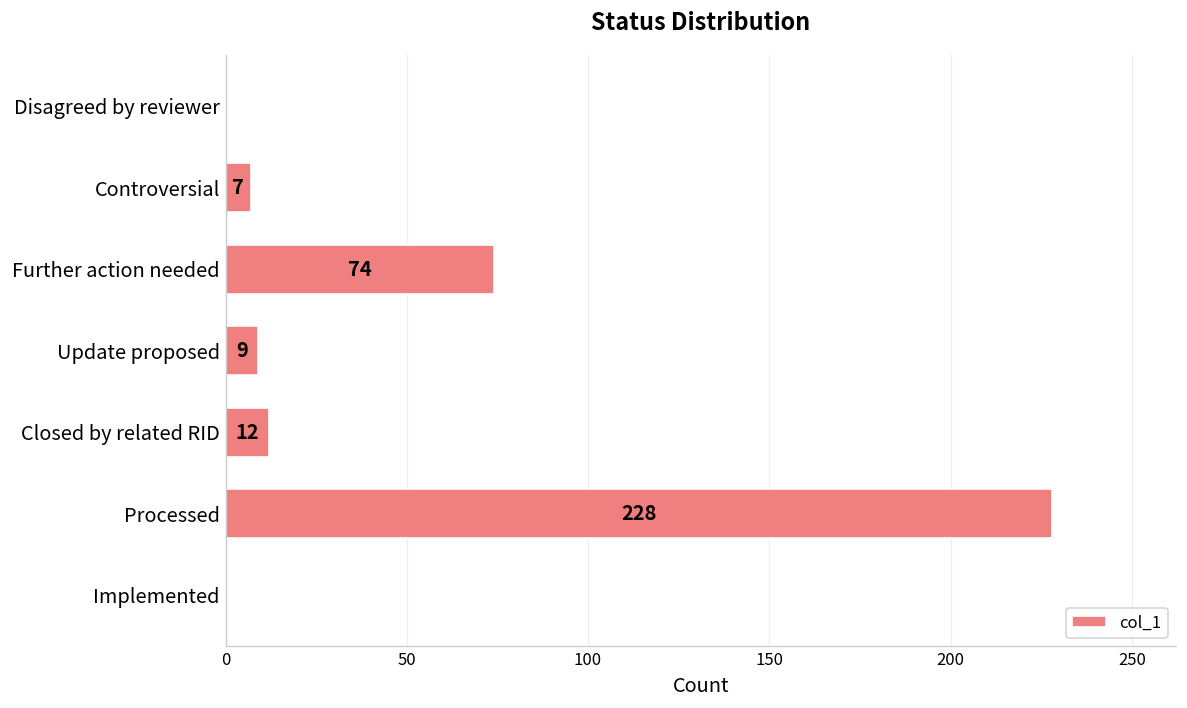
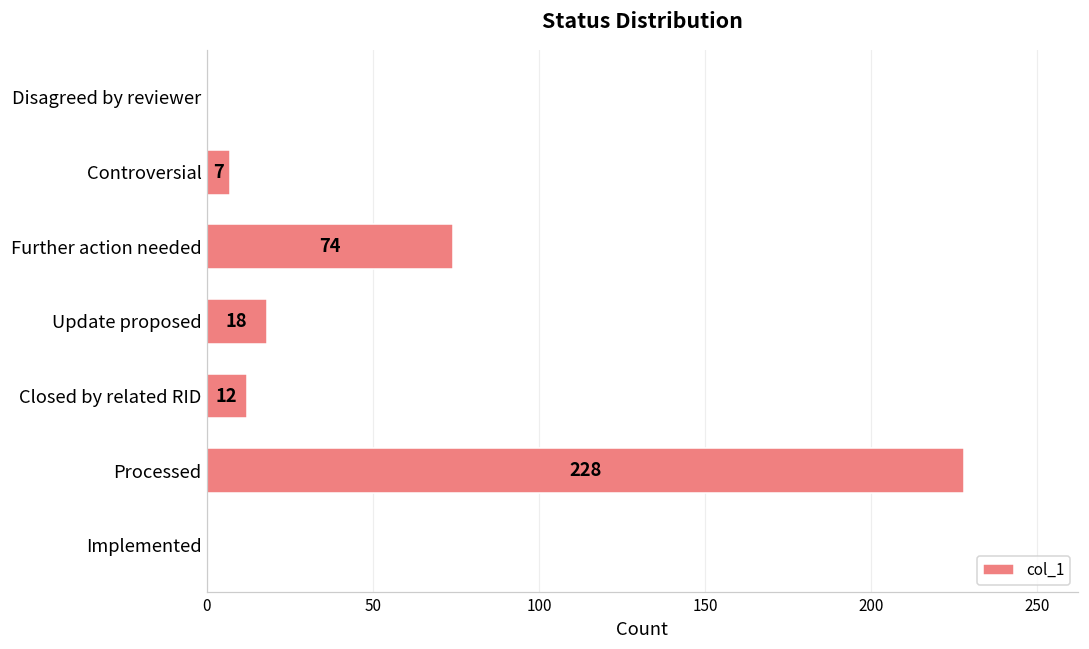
Update proposed: 9 -> 18
